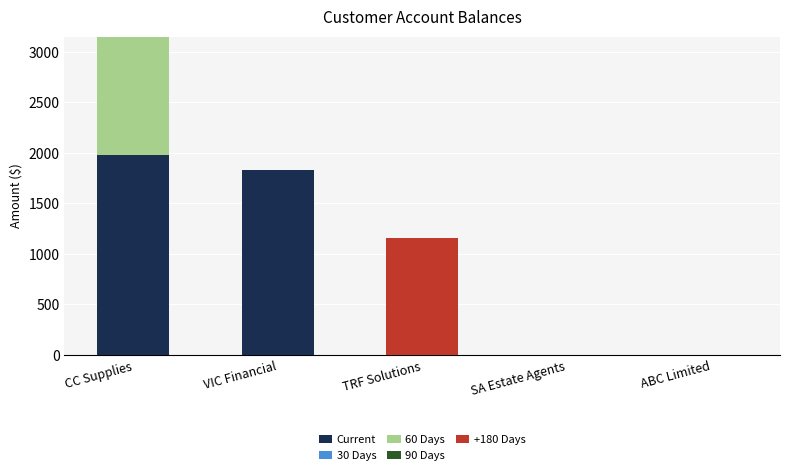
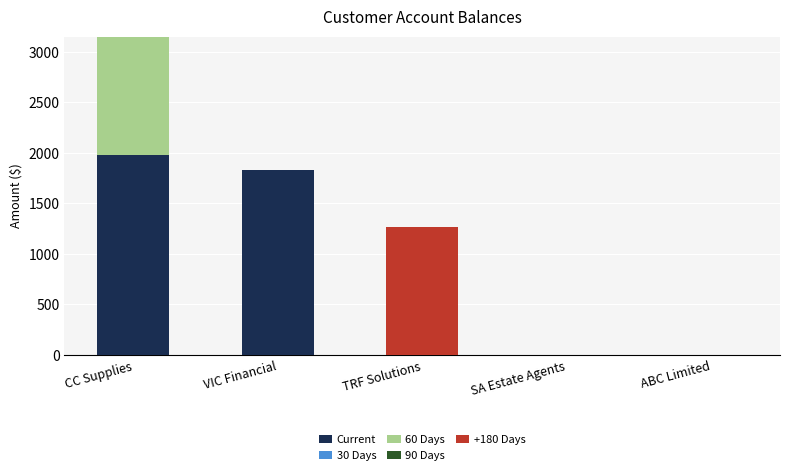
+180 Days, TRF Solutions: 1160 -> 1270
